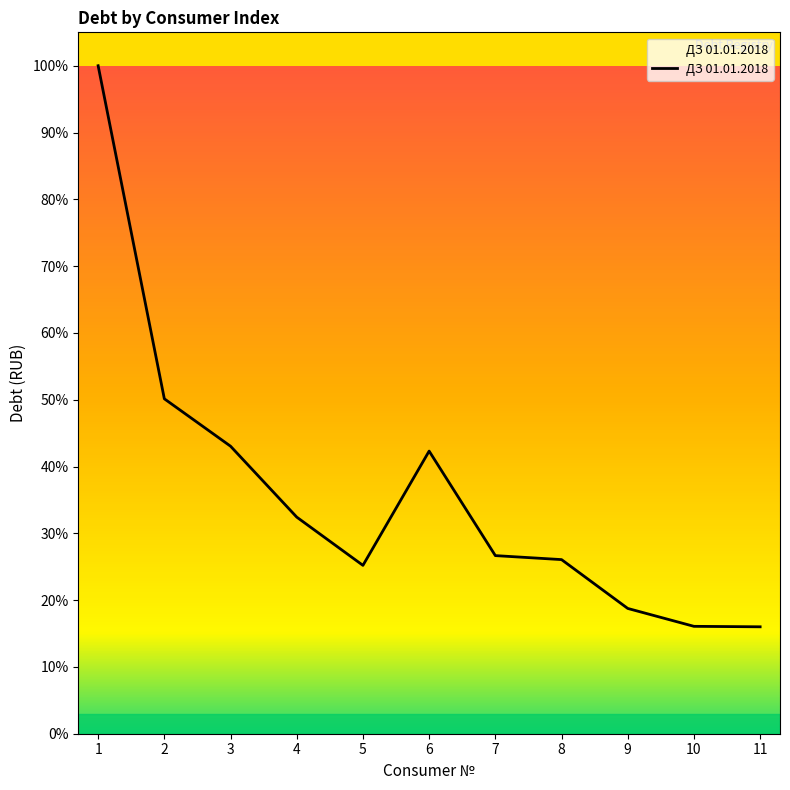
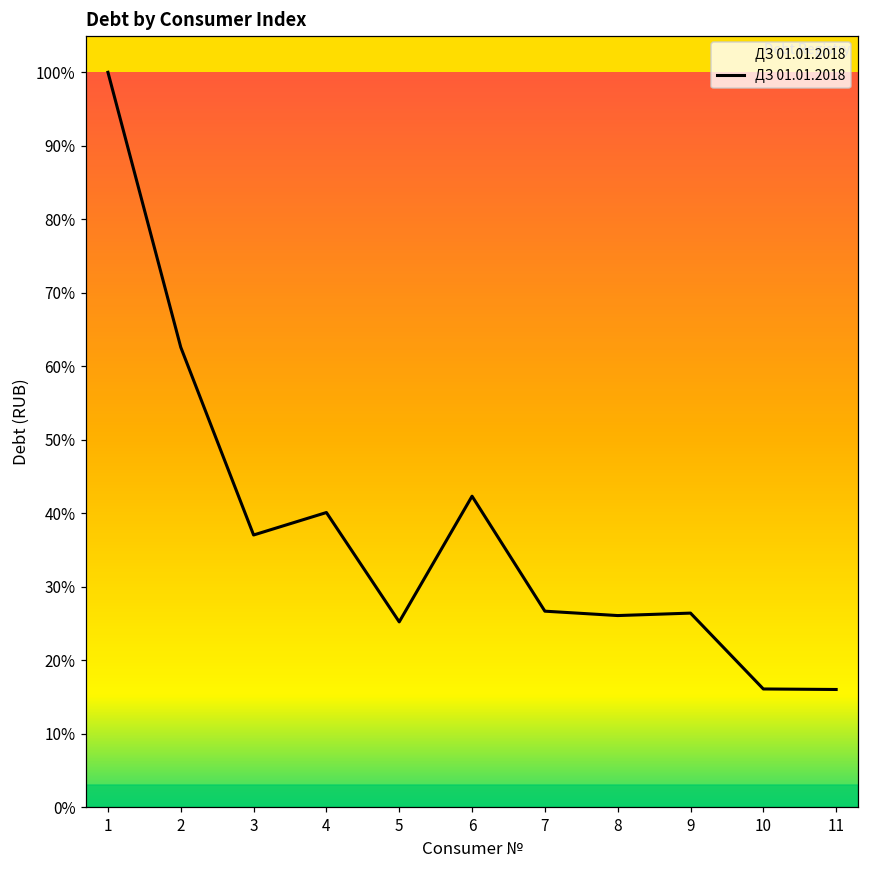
2: 50% -> 63%
3: 43% -> 37%
4: 32% -> 40%
9: 19% -> 26%
